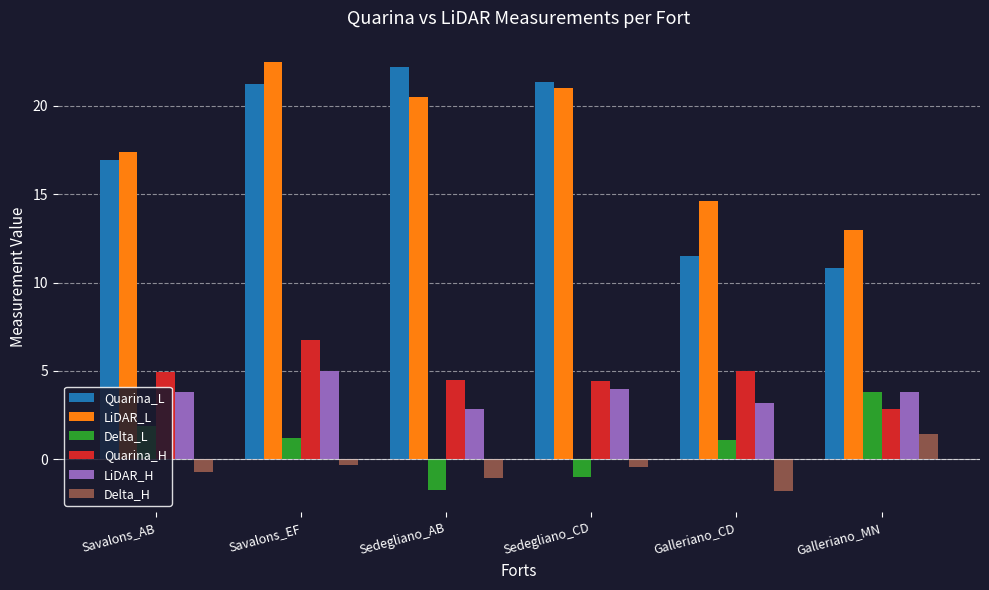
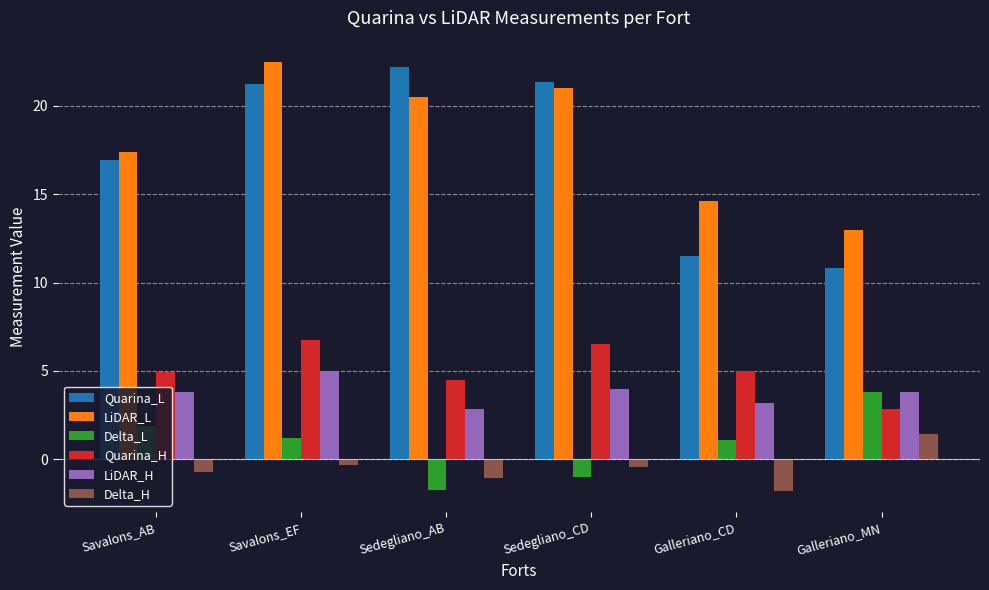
Quarina_H, Sedegliano_CD: 4.5 -> 6.5
